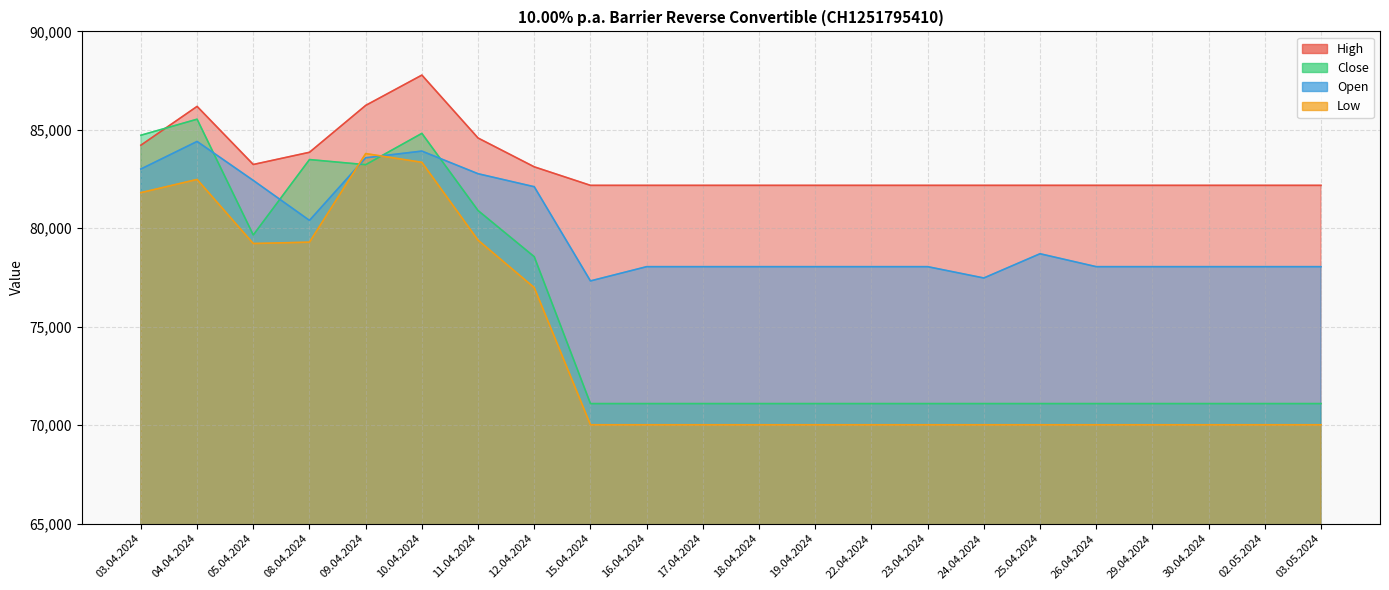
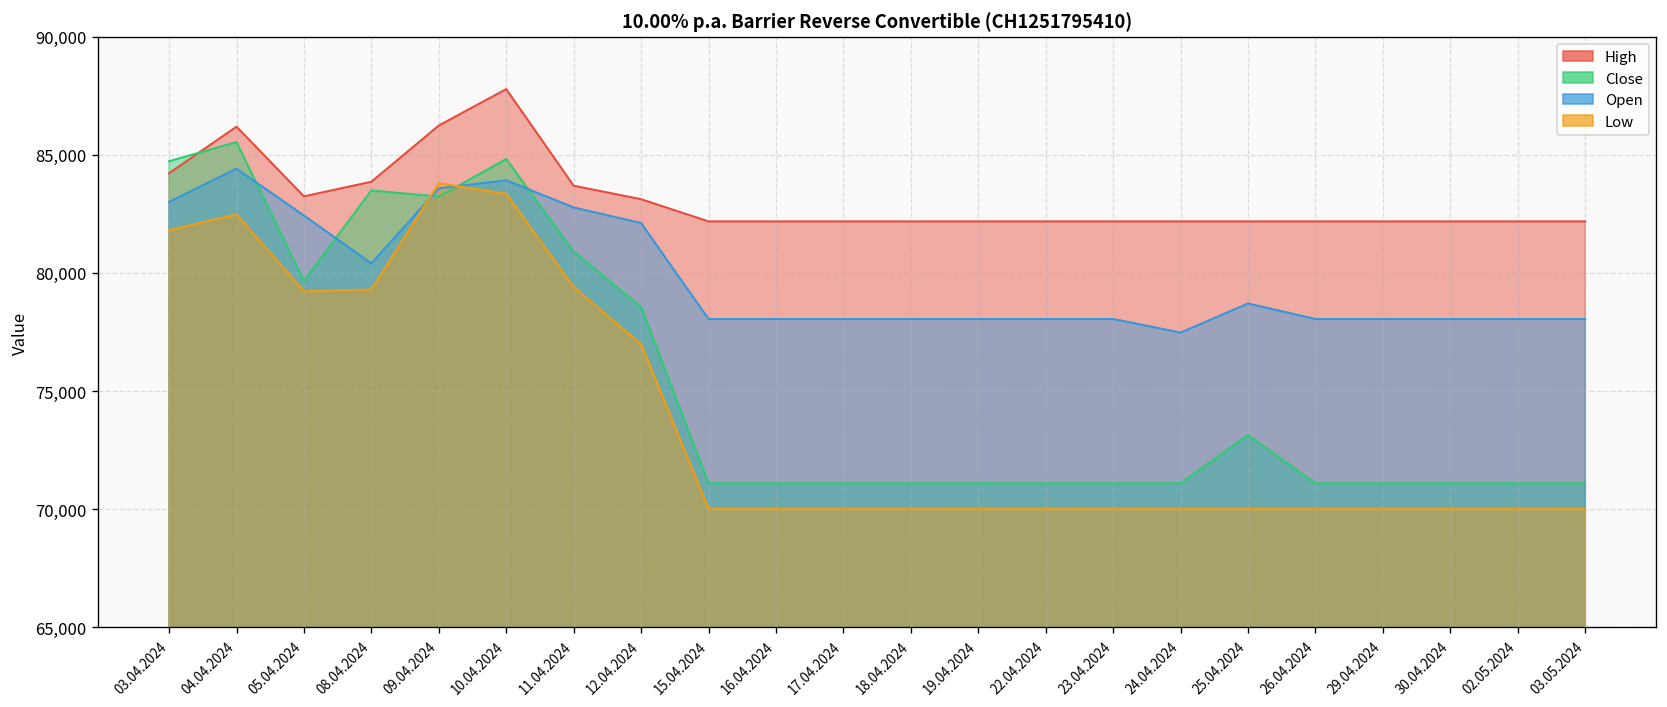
High, 11.04.2024: 84,600 -> 83,700
Open, 15.04.2024: 77,300 -> 78,100
Close, 25.04.2024: 71,100 -> 73,100
